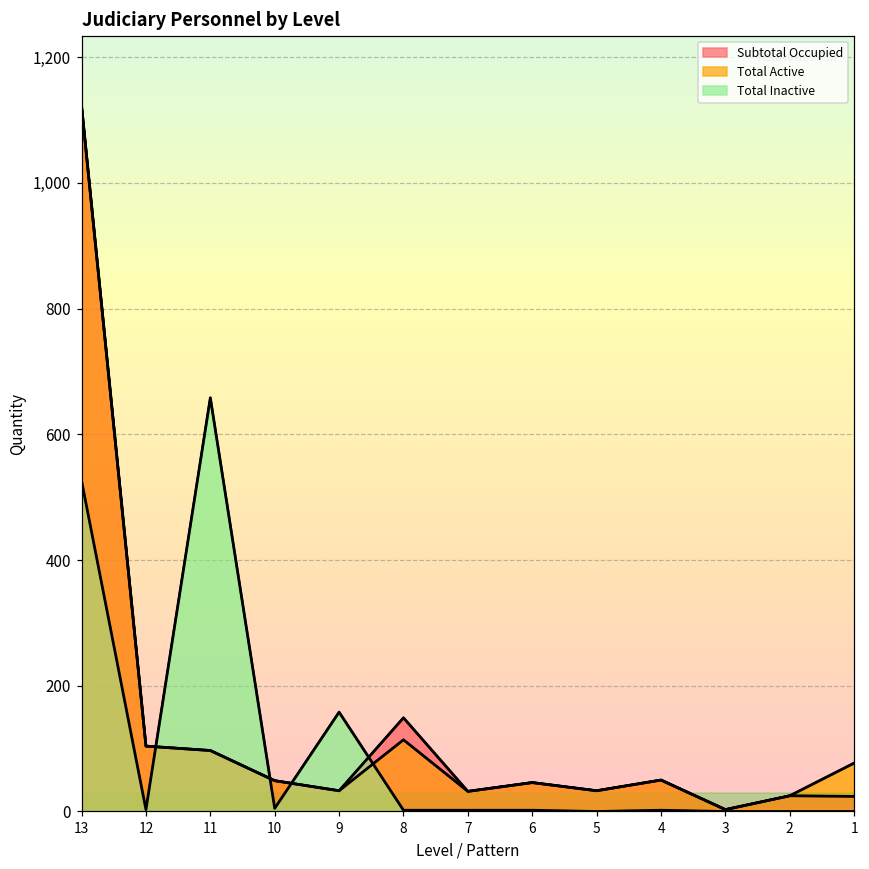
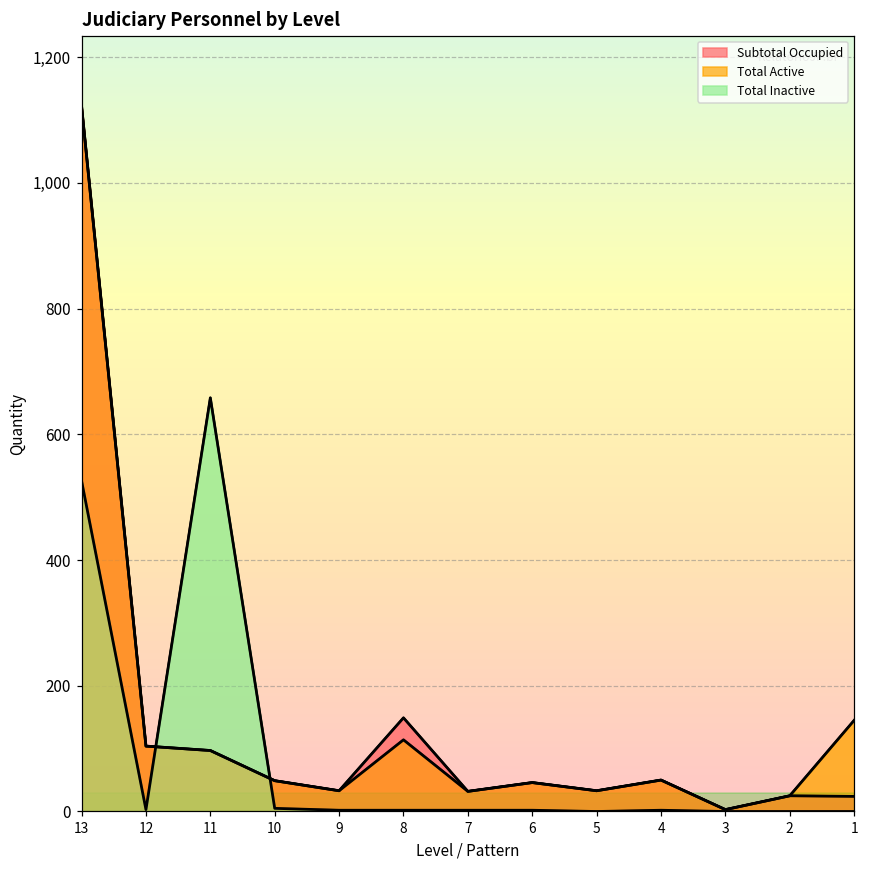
Total Inactive, 9: 160 -> 0
Total Active, 1: 80 -> 150
